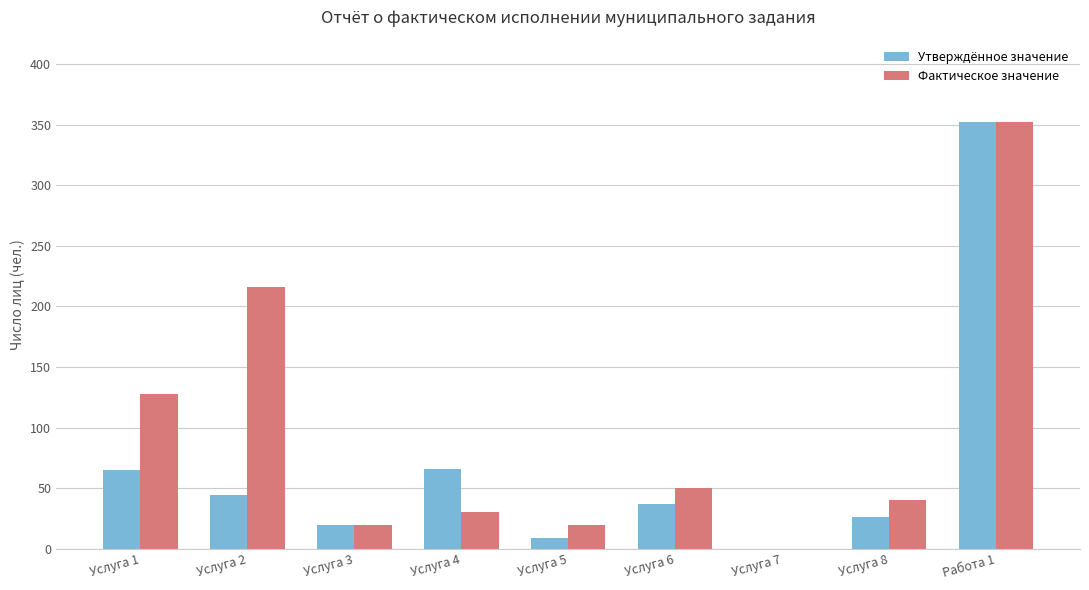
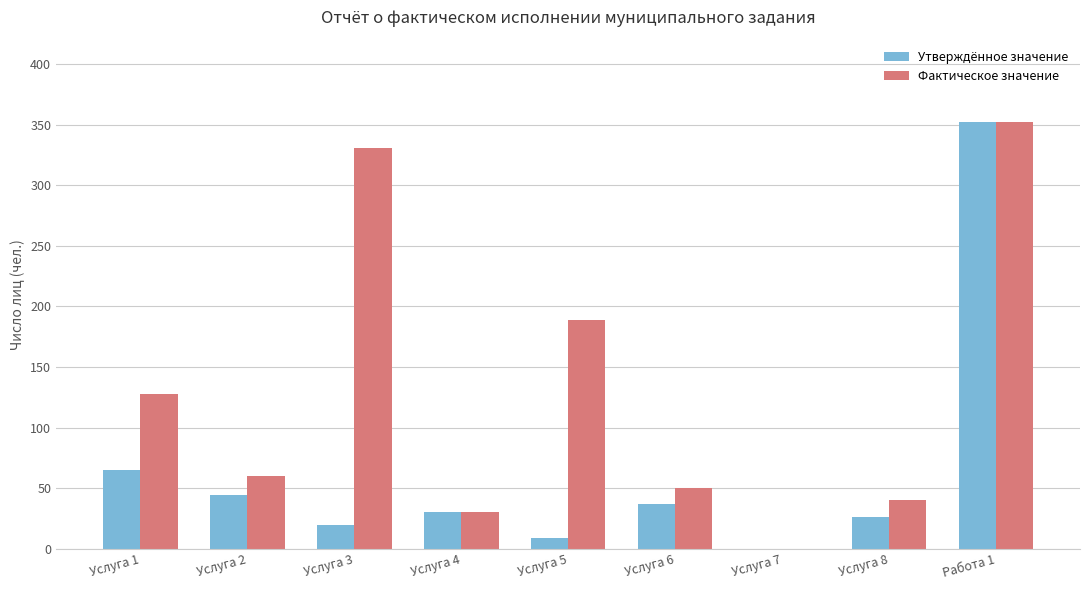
Фактическое значение, Услуга 2: 216 -> 60
Фактическое значение, Услуга 3: 20 -> 331
Утверждённое значение, Услуга 4: 66 -> 30
Фактическое значение, Услуга 5: 20 -> 189
